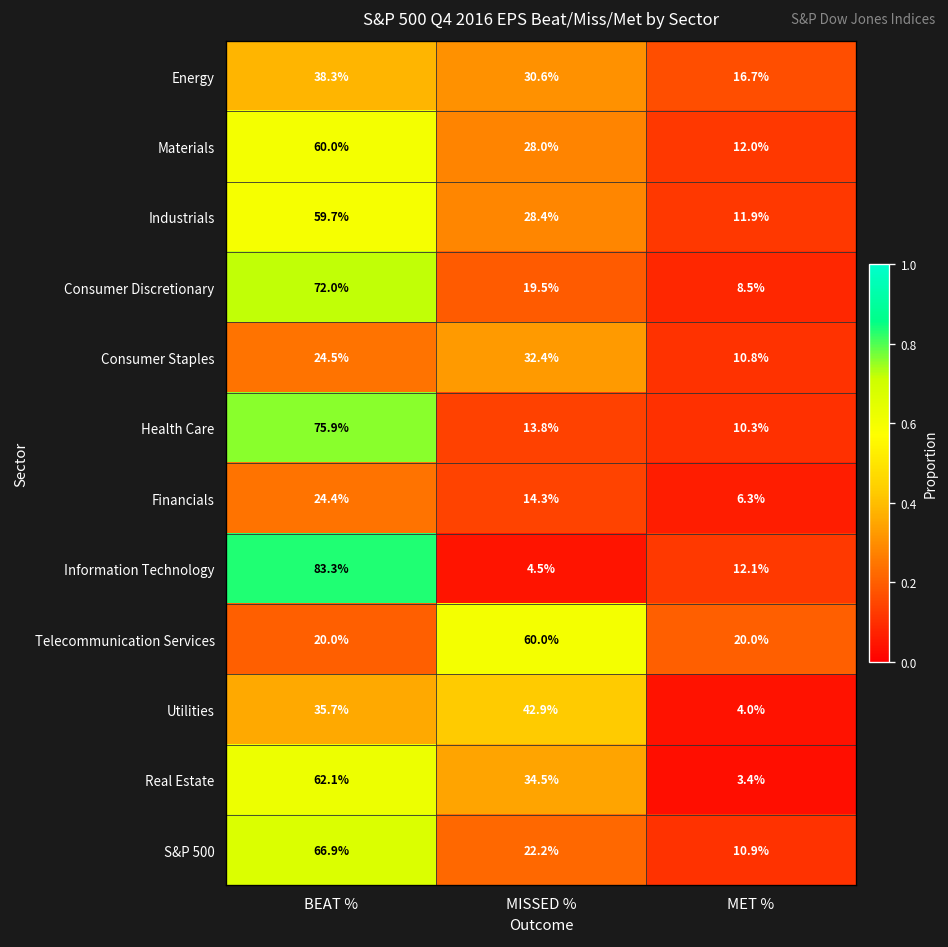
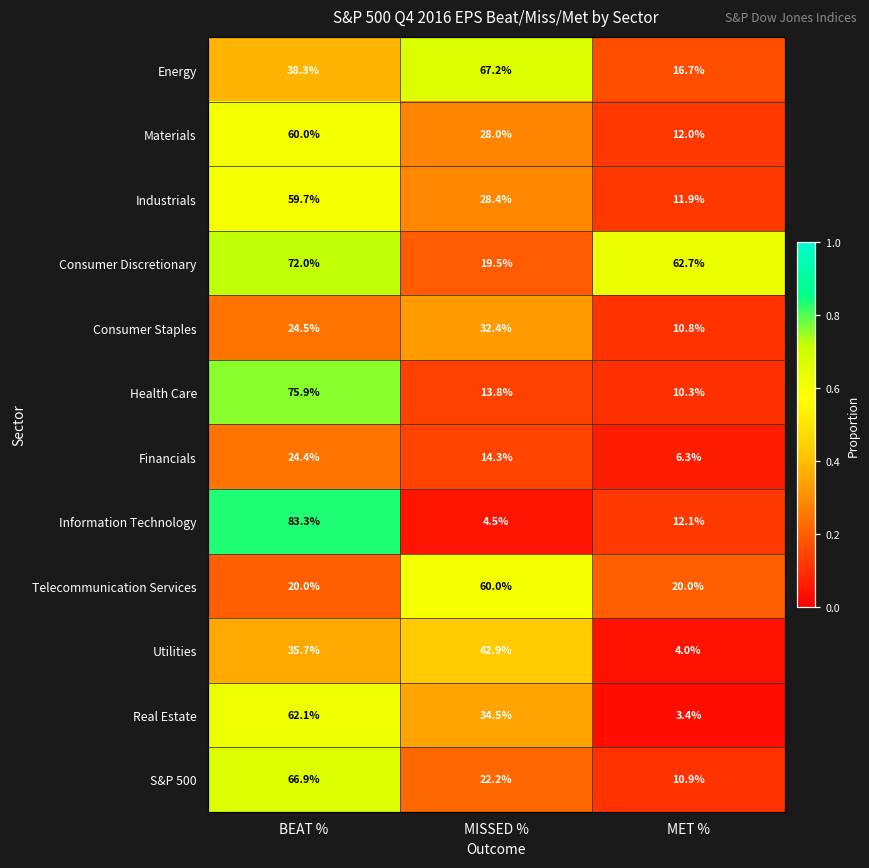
Energy, MISSED %: 30.6% -> 67.2%
Consumer Discretionary, MET %: 8.5% -> 62.7%
